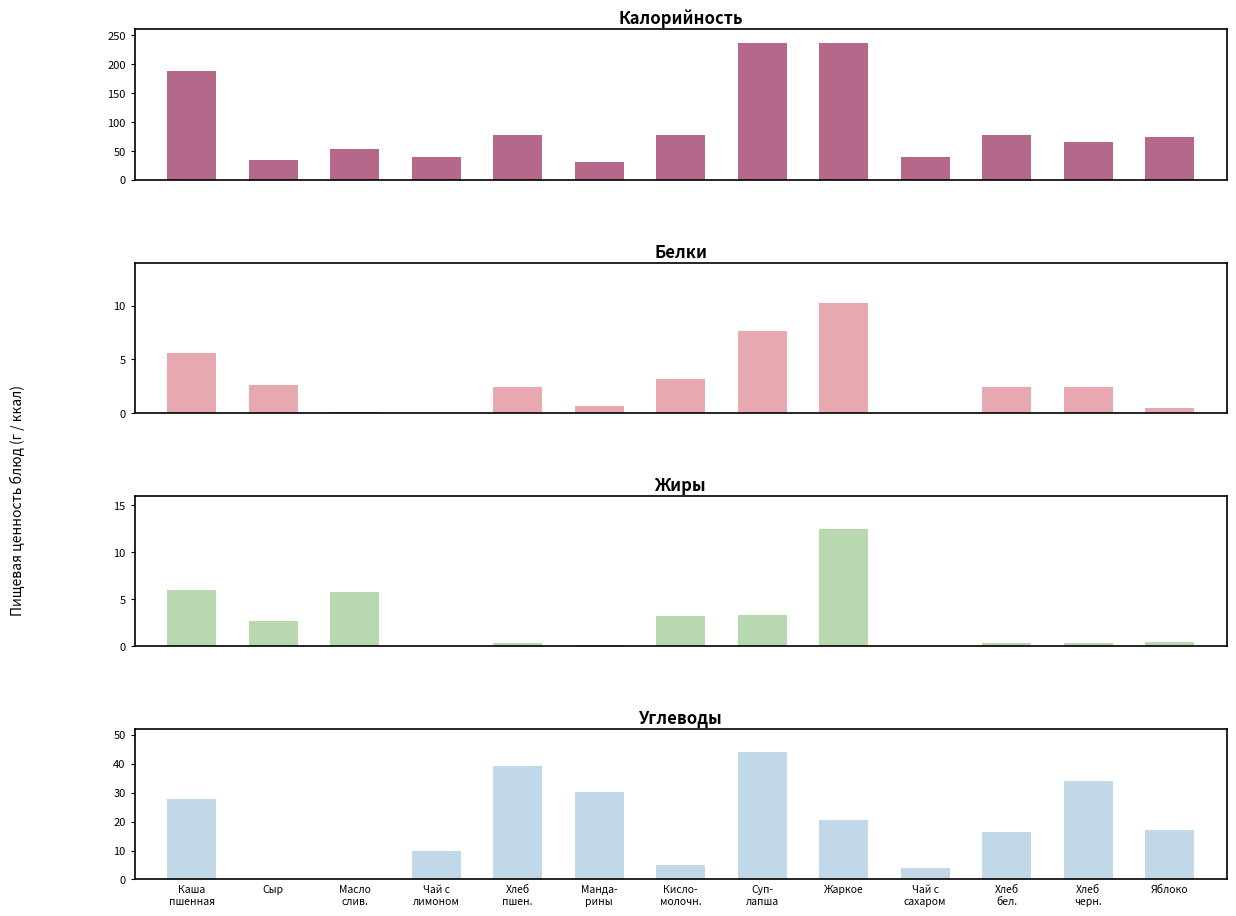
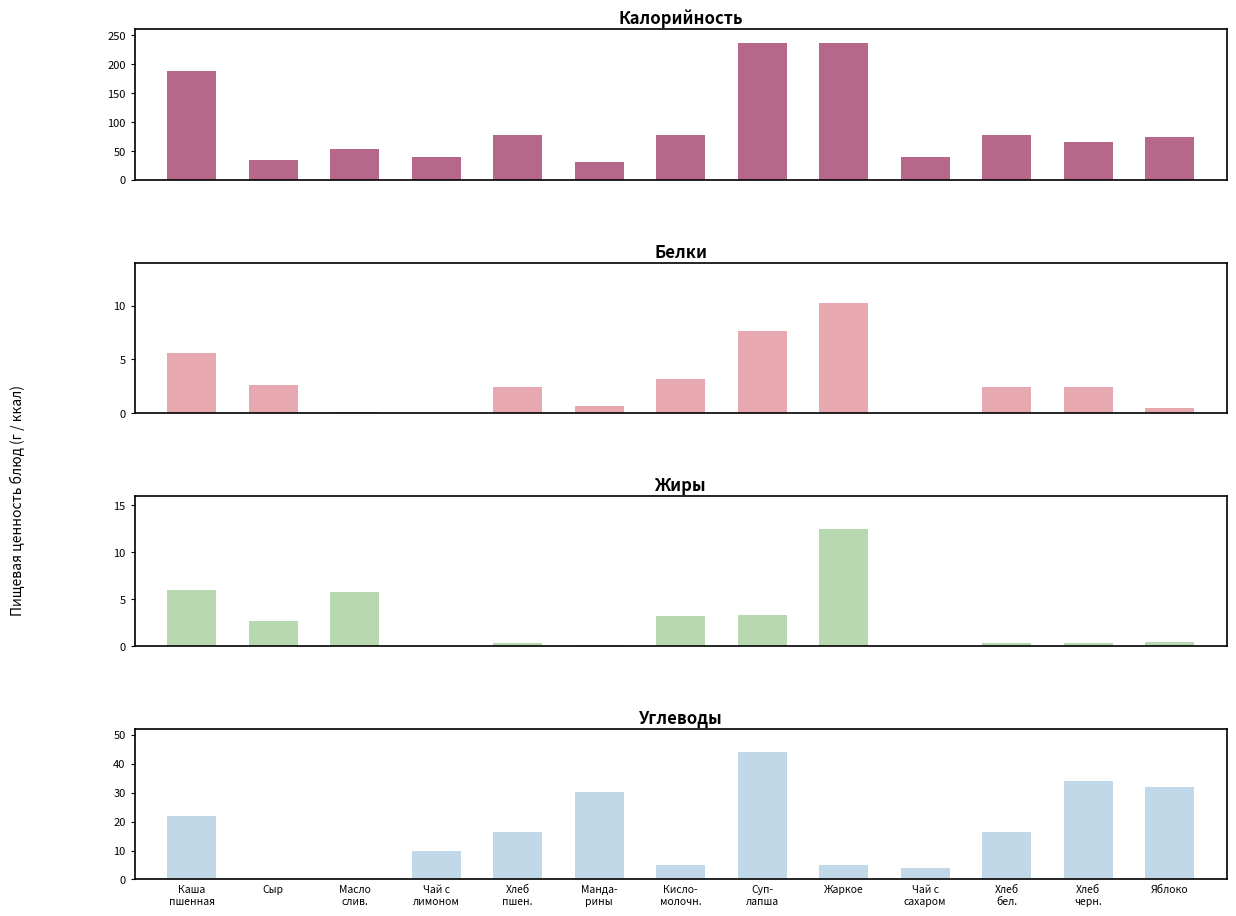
Углеводы, Каша пшенная: 28 -> 22
Углеводы, Хлеб пшен.: 39 -> 17
Углеводы, Жаркое: 21 -> 5
Углеводы, Яблоко: 17 -> 32
